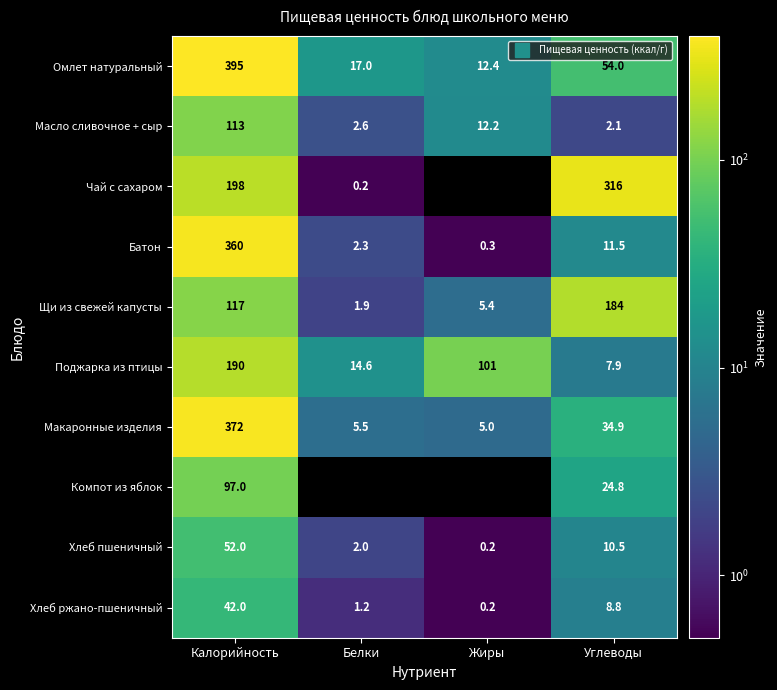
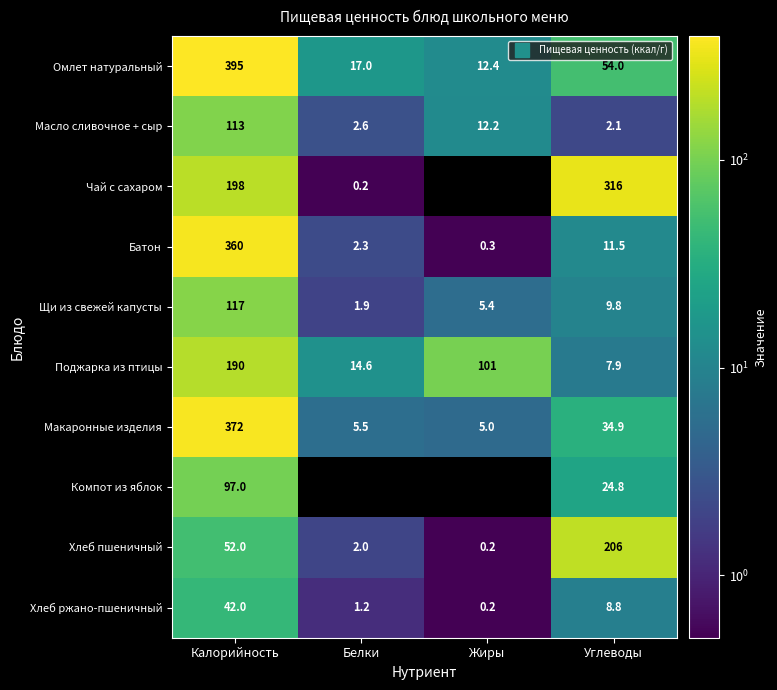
Щи из свежей капусты, Углеводы: 184 -> 9.8
Хлеб пшеничный, Углеводы: 10.5 -> 206
